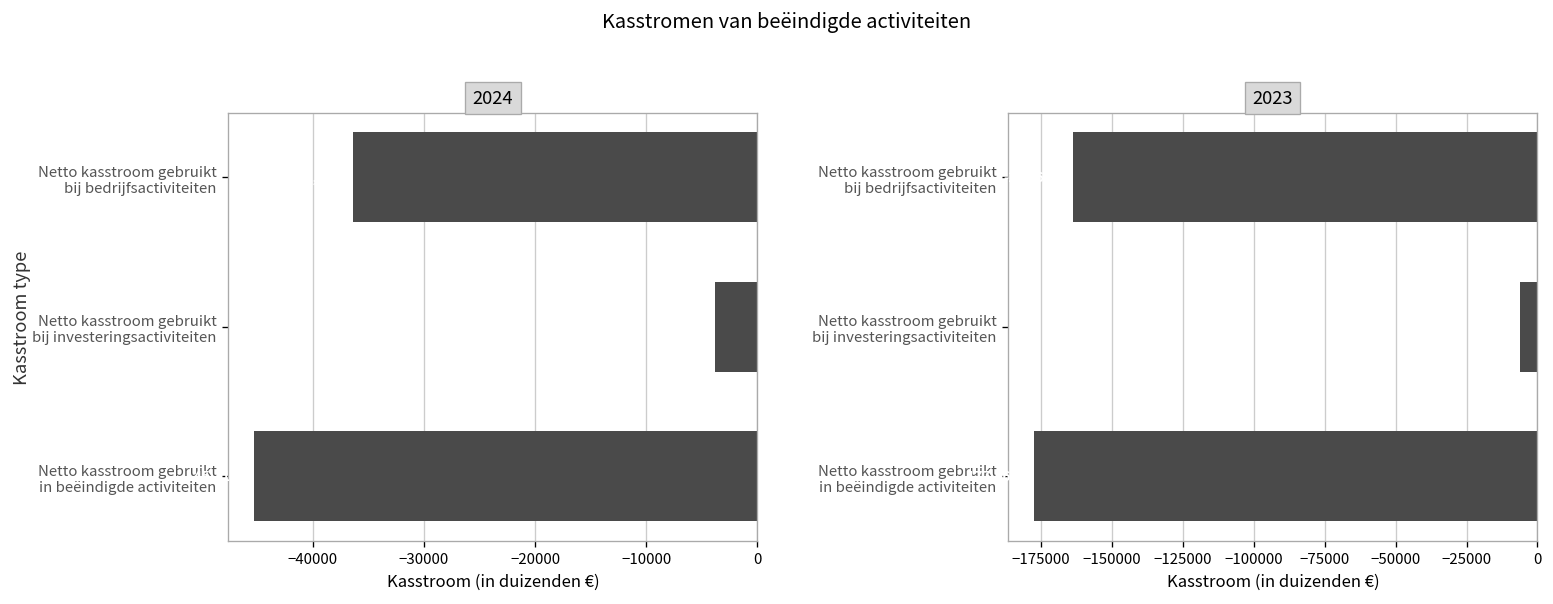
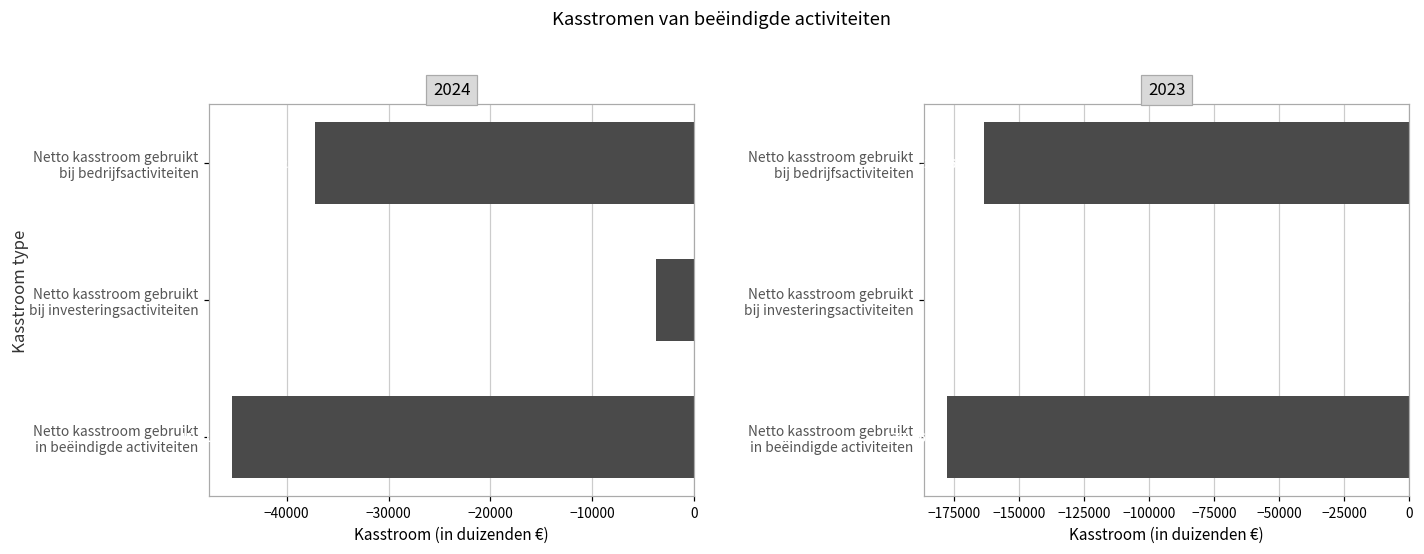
2024, Netto kasstroom gebruikt bij bedrijfsactiviteiten: -36000 -> -37000
2023, Netto kasstroom gebruikt bij investeringsactiviteiten: -6000 -> 0
